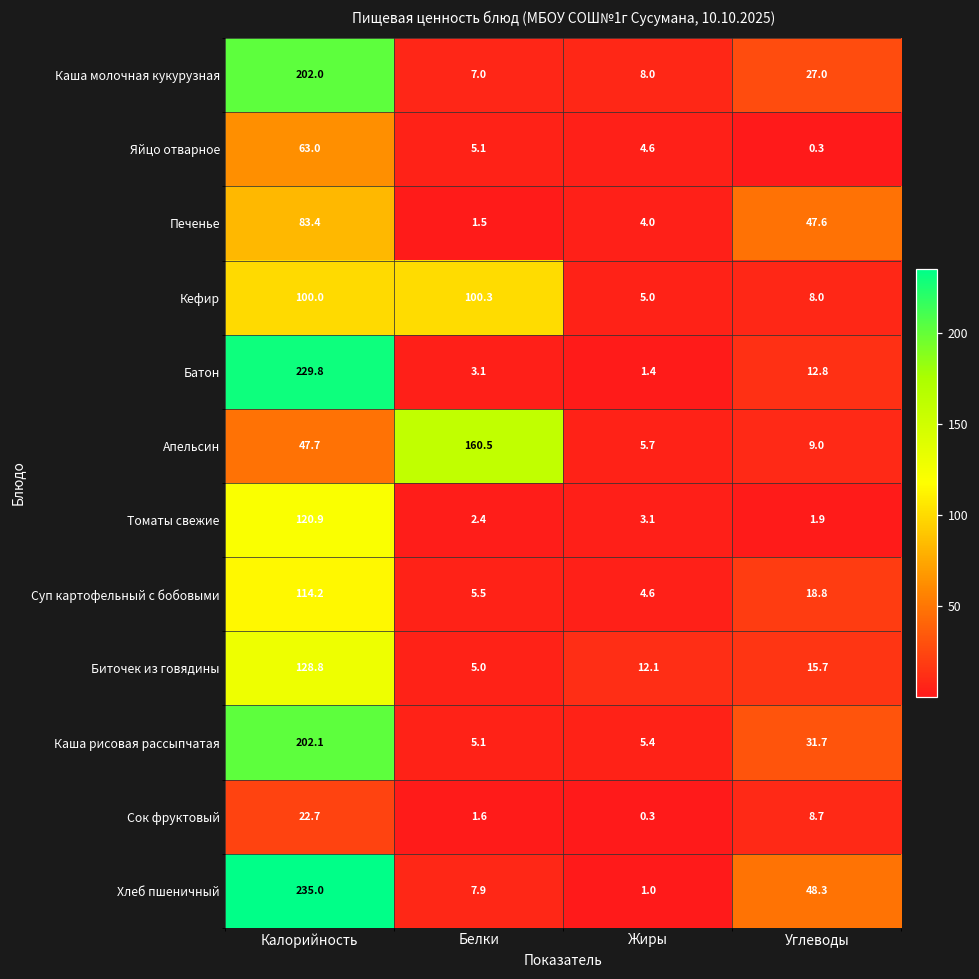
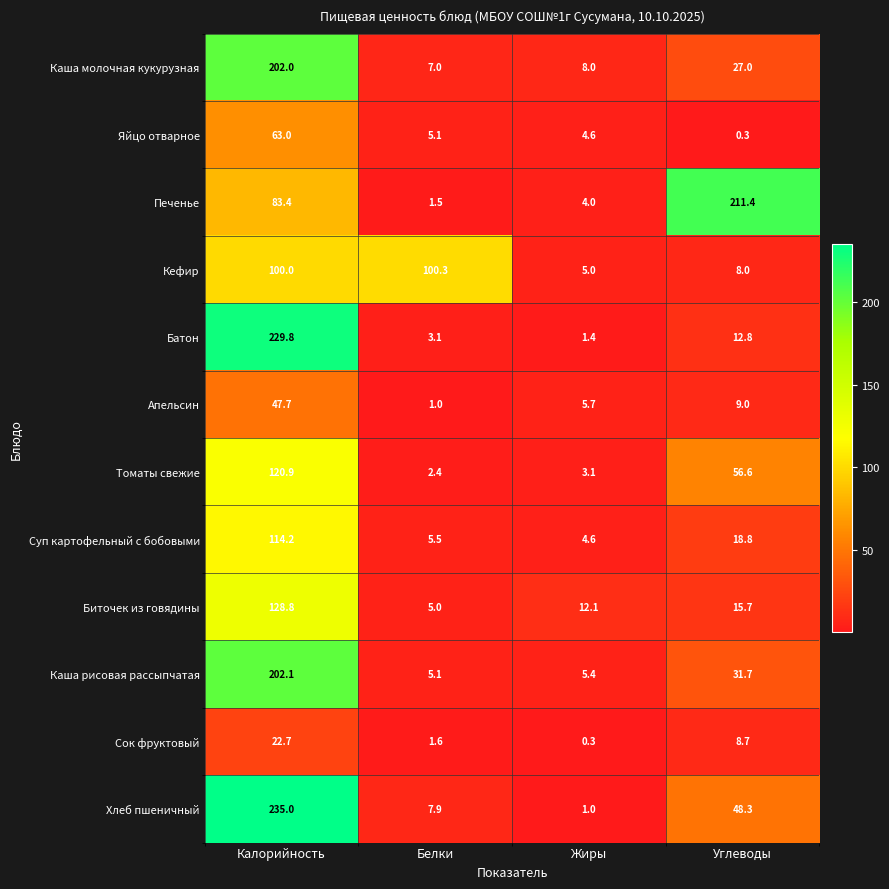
Печенье, Углеводы: 47.6 -> 211.4
Апельсин, Белки: 160.5 -> 1.0
Томаты свежие, Углеводы: 1.9 -> 56.6
